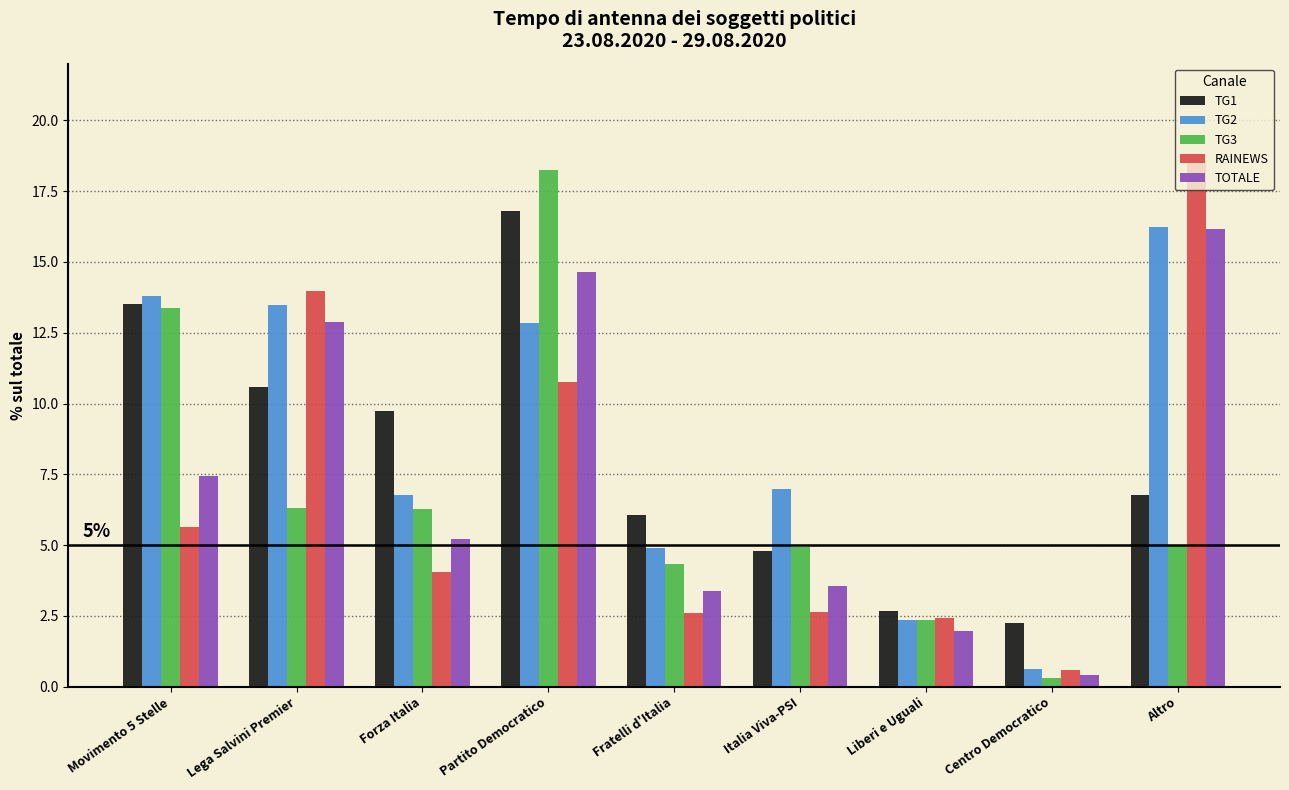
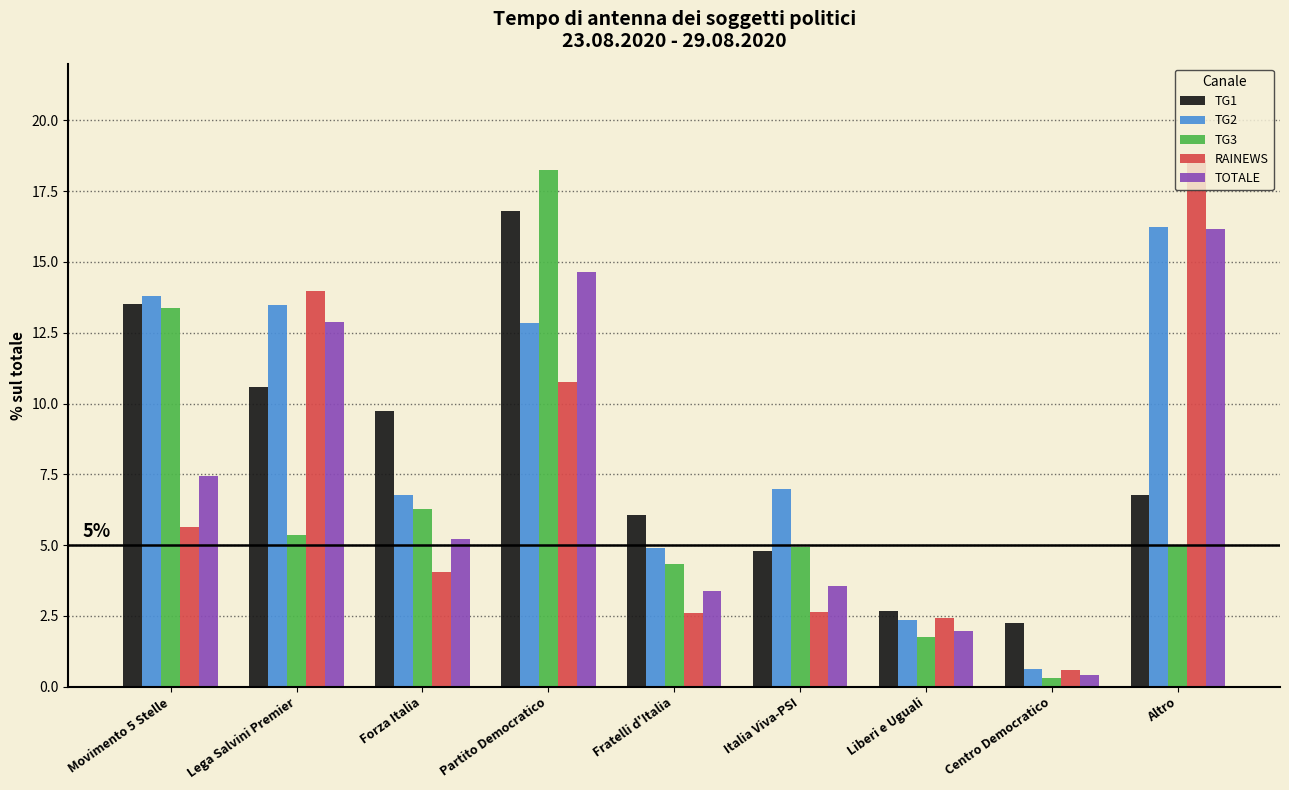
TG3, Lega Salvini Premier: 6.3 -> 5.4
TG3, Liberi e Uguali: 2.4 -> 1.7
